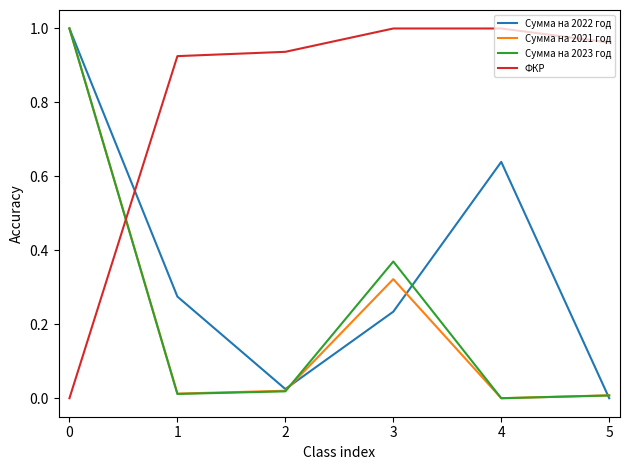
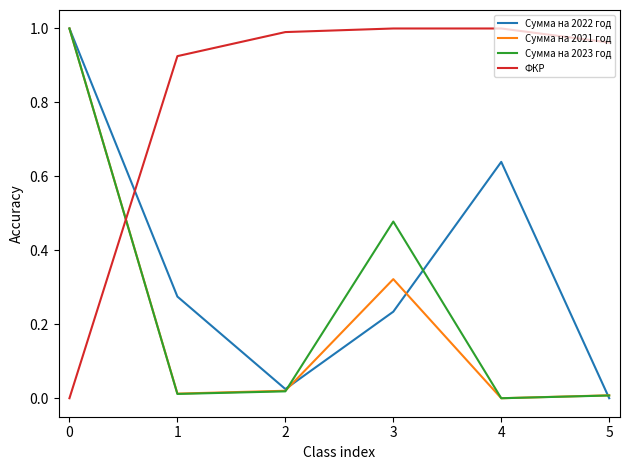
ФКР, 2: 0.94 -> 0.99
Сумма на 2023 год, 3: 0.37 -> 0.48
